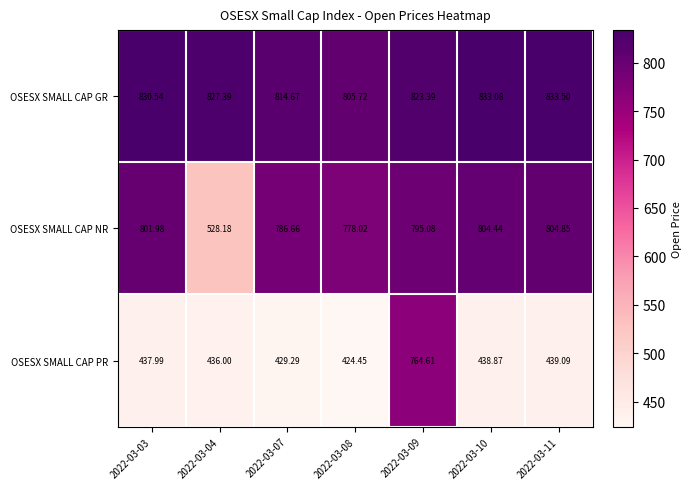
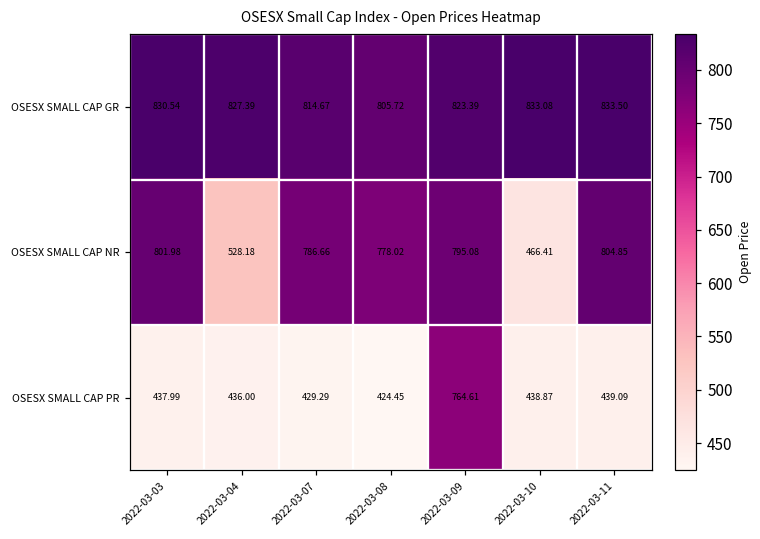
OSESX SMALL CAP NR, 2022-03-10: 804.44 -> 466.41
